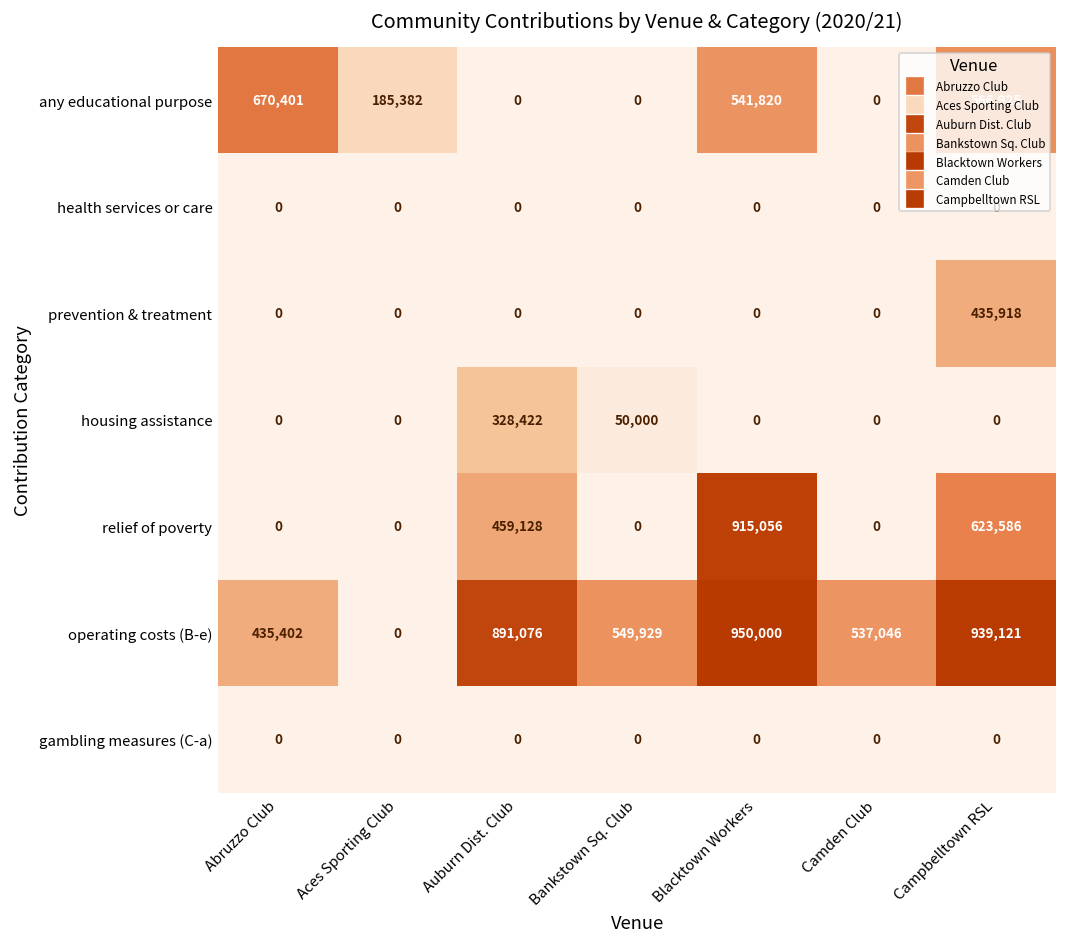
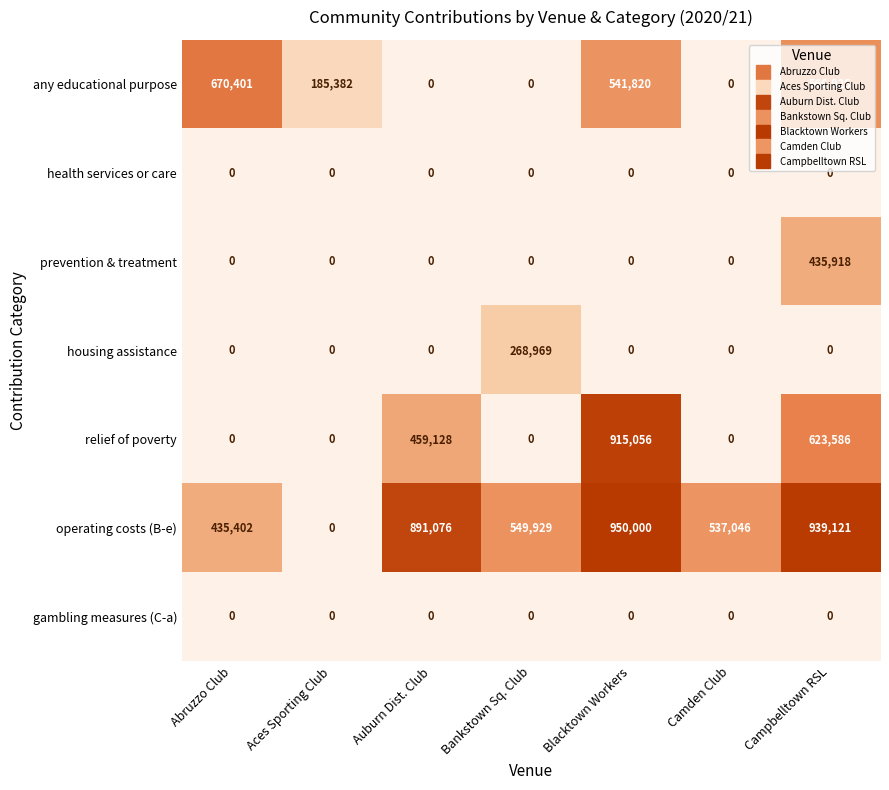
housing assistance, Auburn Dist. Club: 328,422 -> 0
housing assistance, Bankstown Sq. Club: 50,000 -> 268,969
